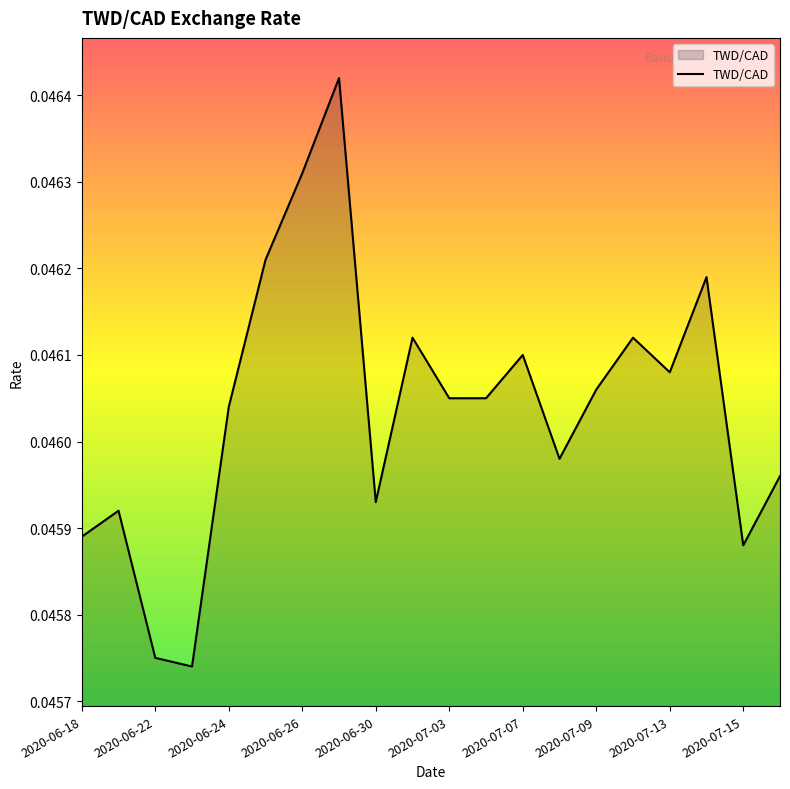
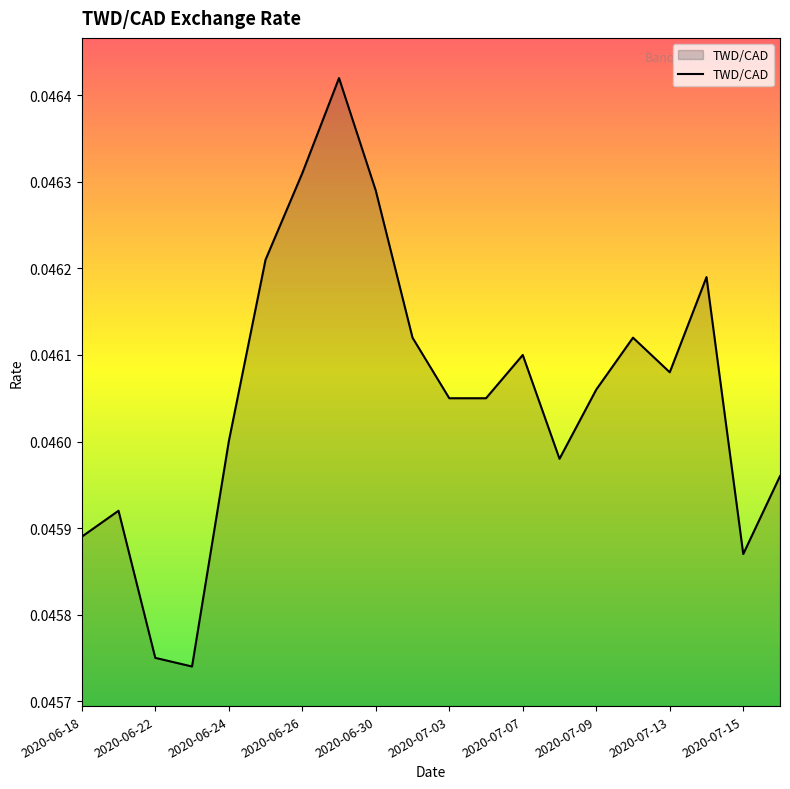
2020-06-24: 0.04604 -> 0.04600
2020-06-30: 0.04593 -> 0.04629
2020-07-15: 0.04588 -> 0.04587
